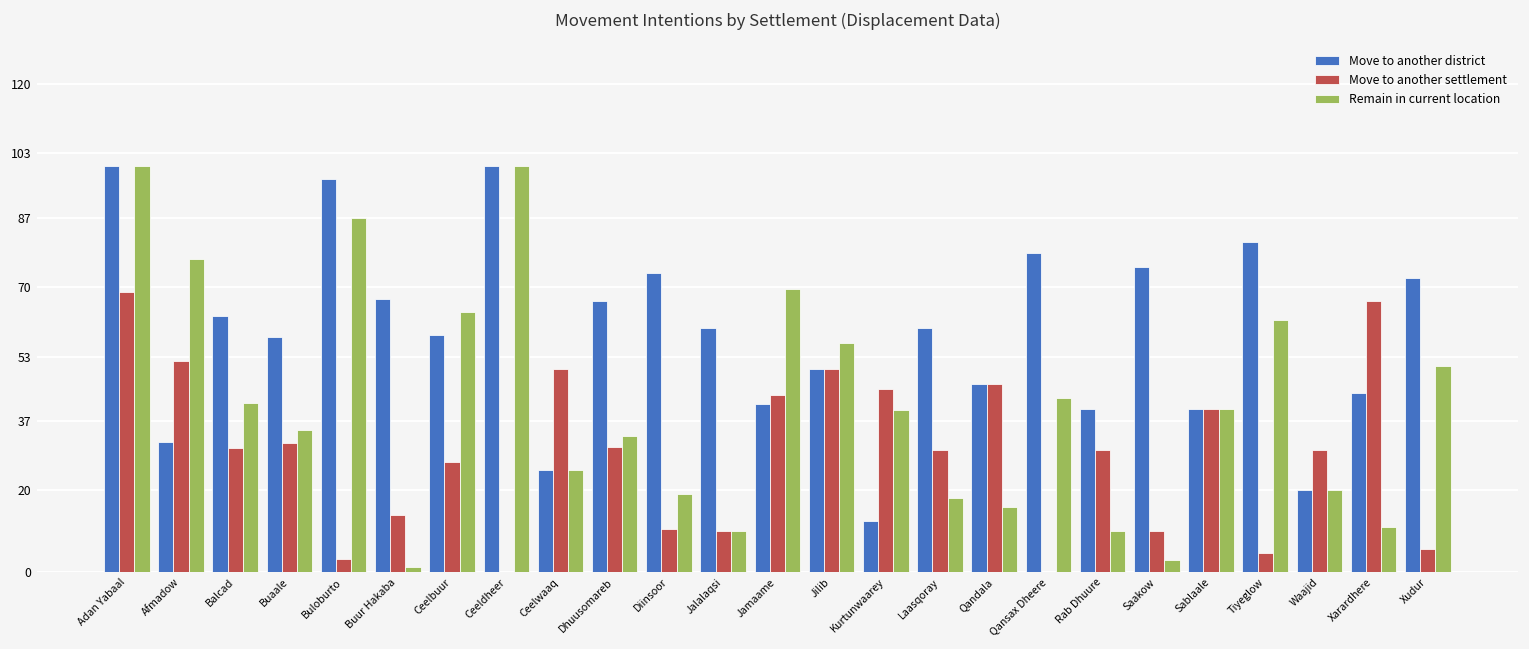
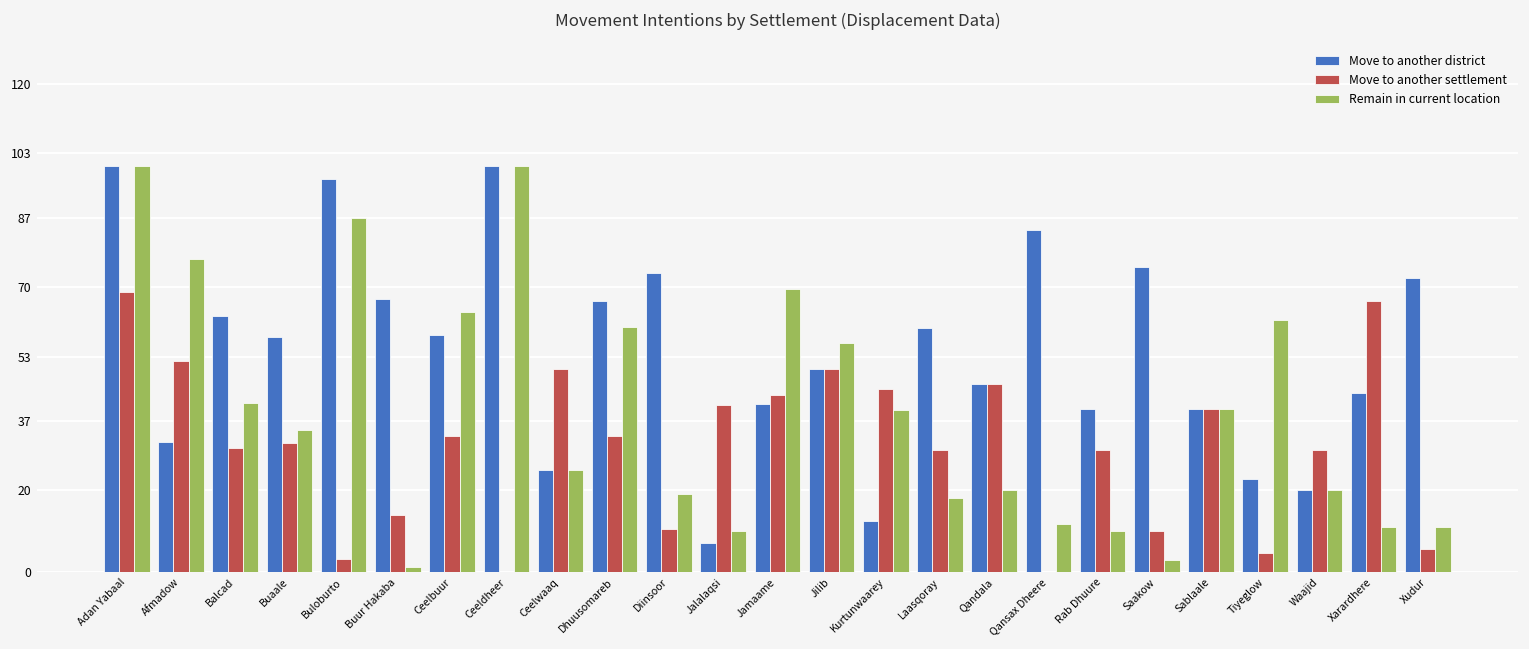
Move to another settlement, Ceelbuur: 27 -> 33
Move to another settlement, Dhuusomareb: 31 -> 33
Remain in current location, Dhuusomareb: 33 -> 60
Move to another district, Jalalaqsi: 60 -> 7
Move to another settlement, Jalalaqsi: 10 -> 41
Remain in current location, Qandala: 16 -> 20
Move to another district, Qansax Dheere: 79 -> 84
Remain in current location, Qansax Dheere: 43 -> 12
Move to another district, Tiyeglow: 81 -> 23
Remain in current location, Xudur: 51 -> 11
